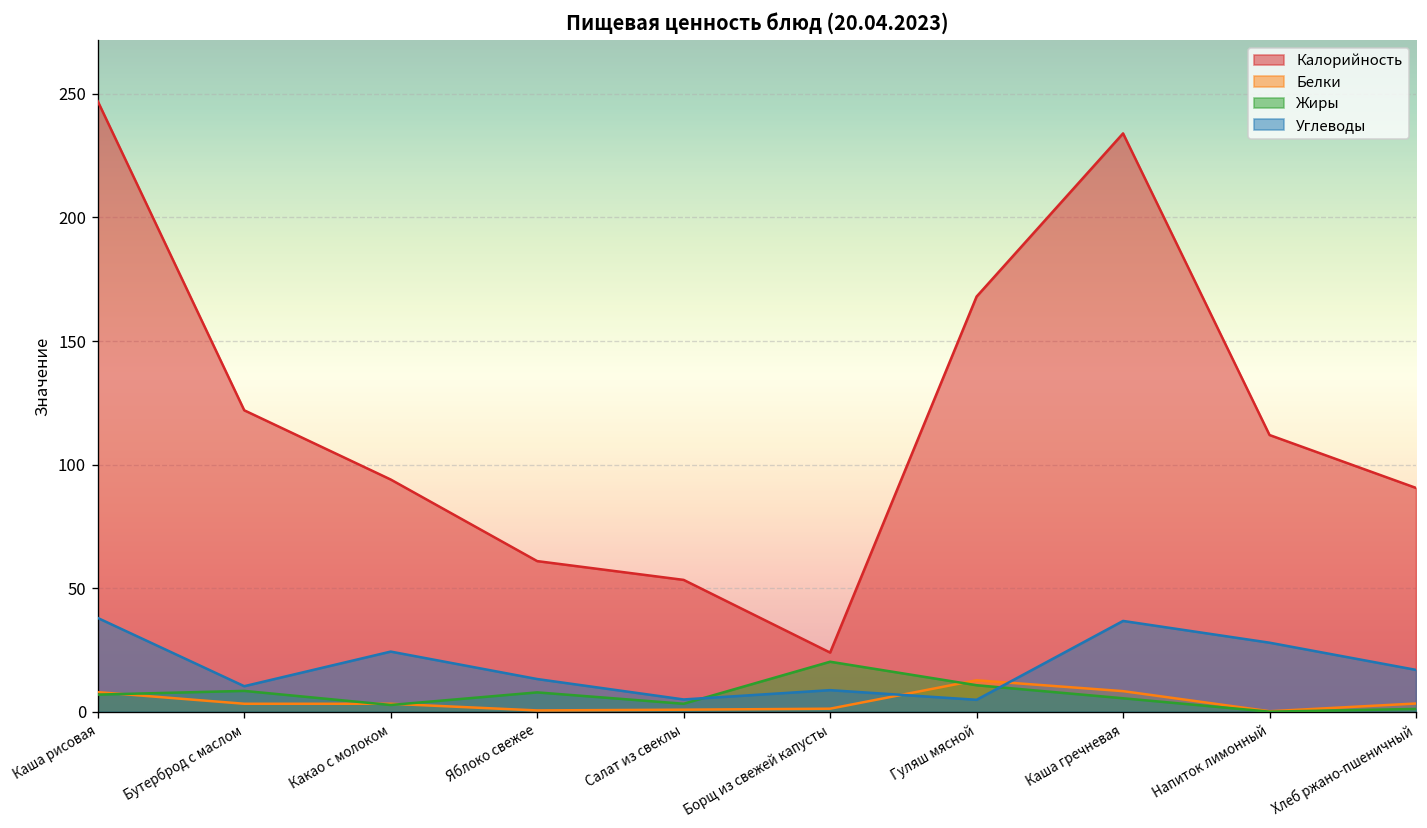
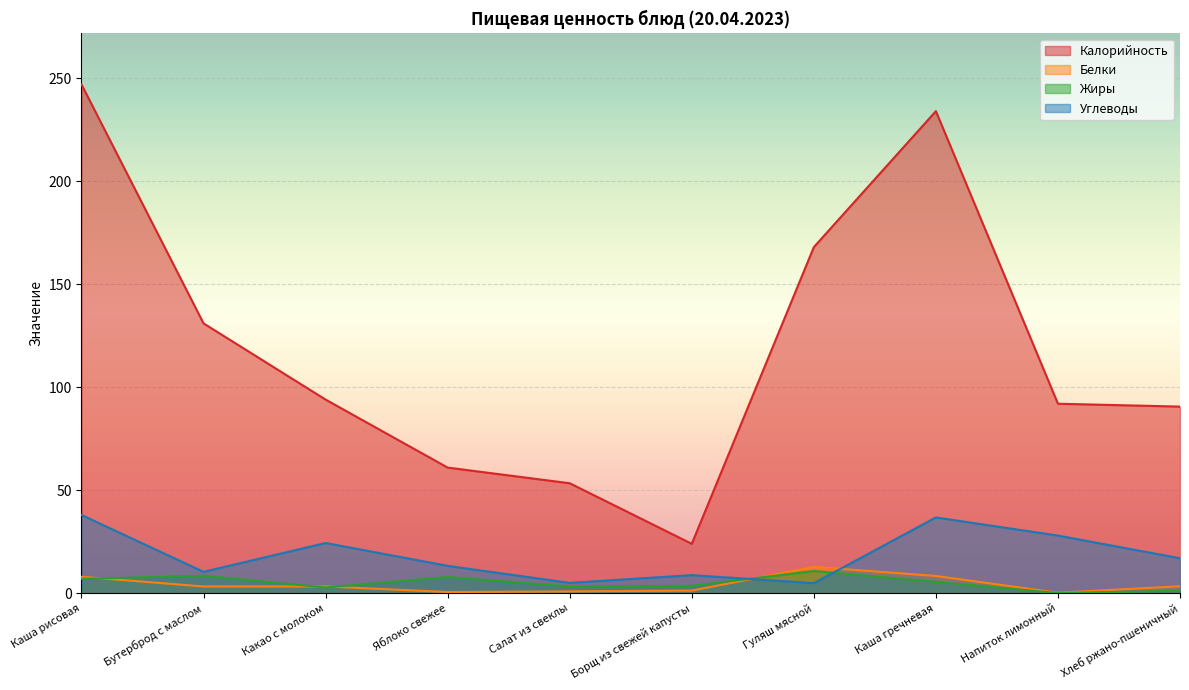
Калорийность, Бутерброд с маслом: 122 -> 131
Жиры, Борщ из свежей капусты: 20 -> 4
Калорийность, Напиток лимонный: 112 -> 92
